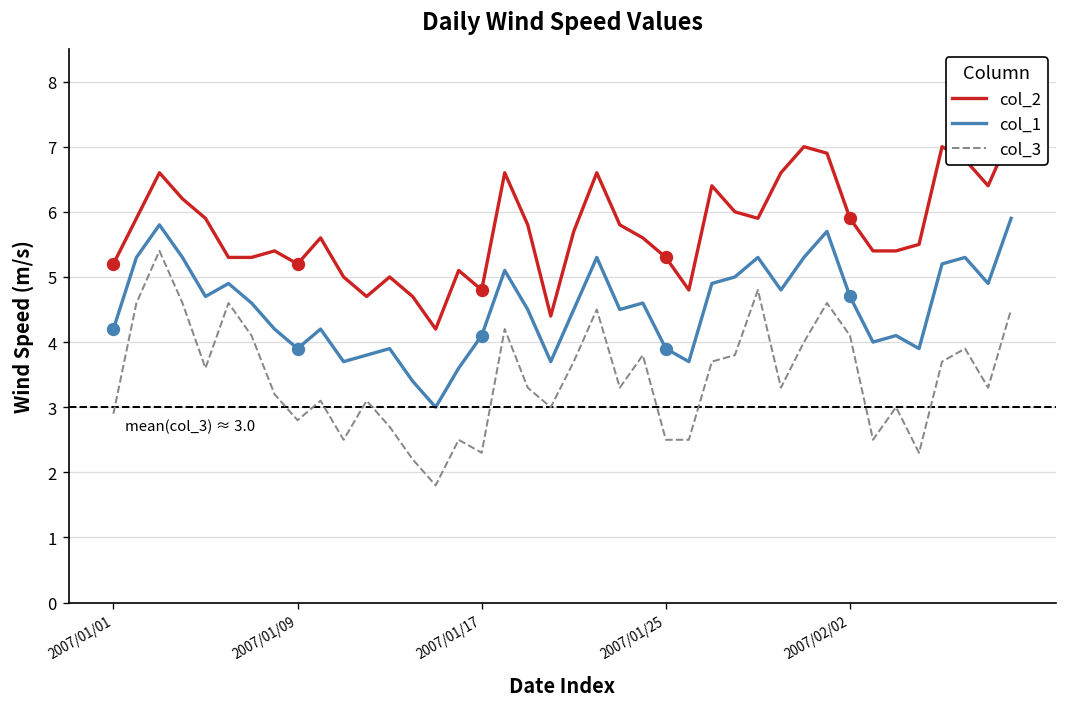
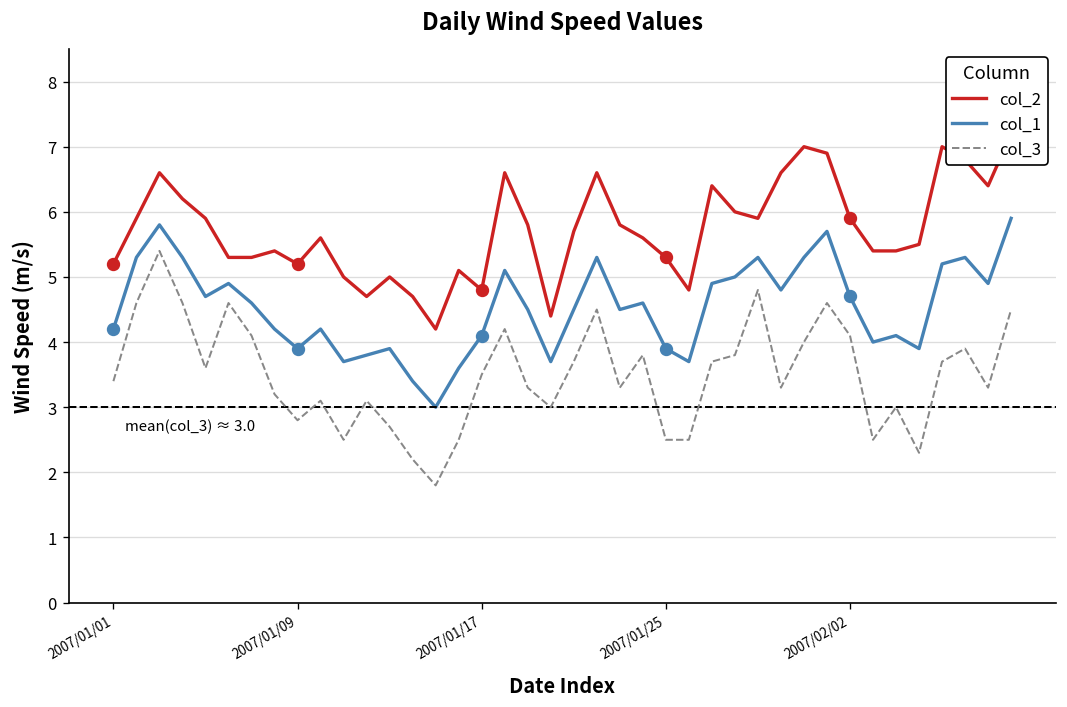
col_3, 2007/01/01: 2.9 -> 3.4
col_3, 2007/01/17: 2.3 -> 3.5
